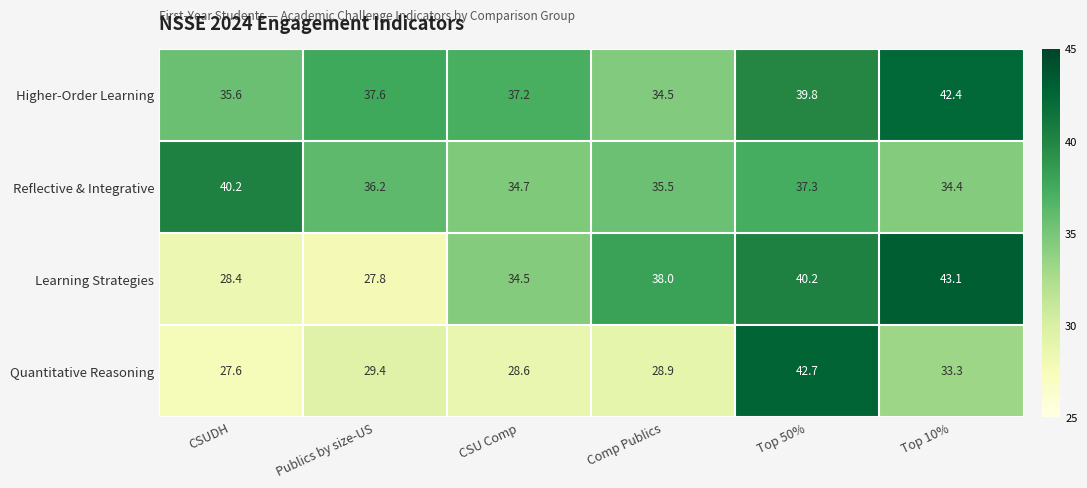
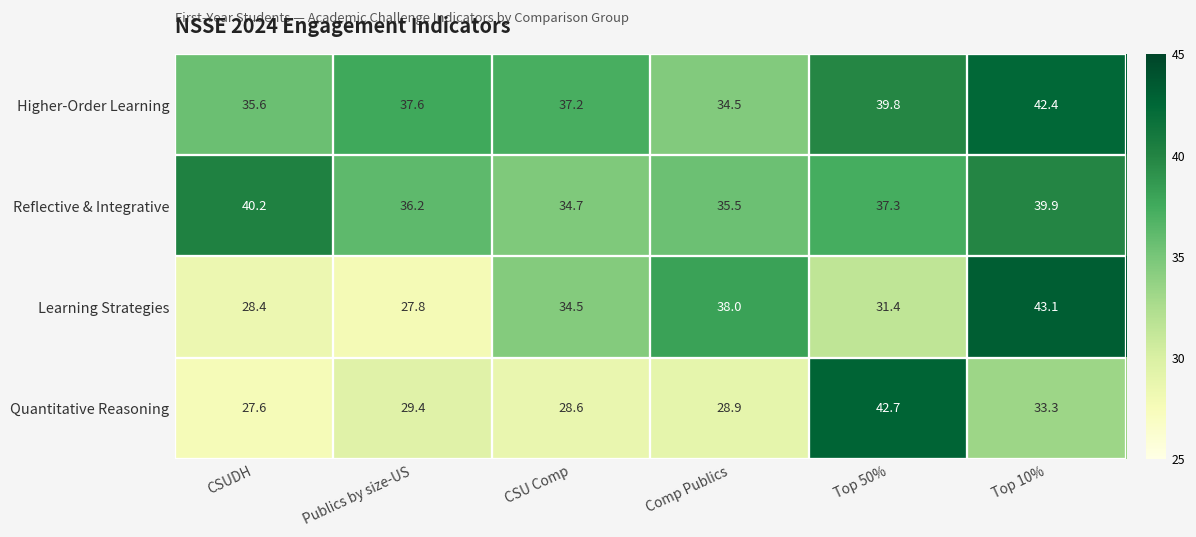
Reflective & Integrative, Top 10%: 34.4 -> 39.9
Learning Strategies, Top 50%: 40.2 -> 31.4
